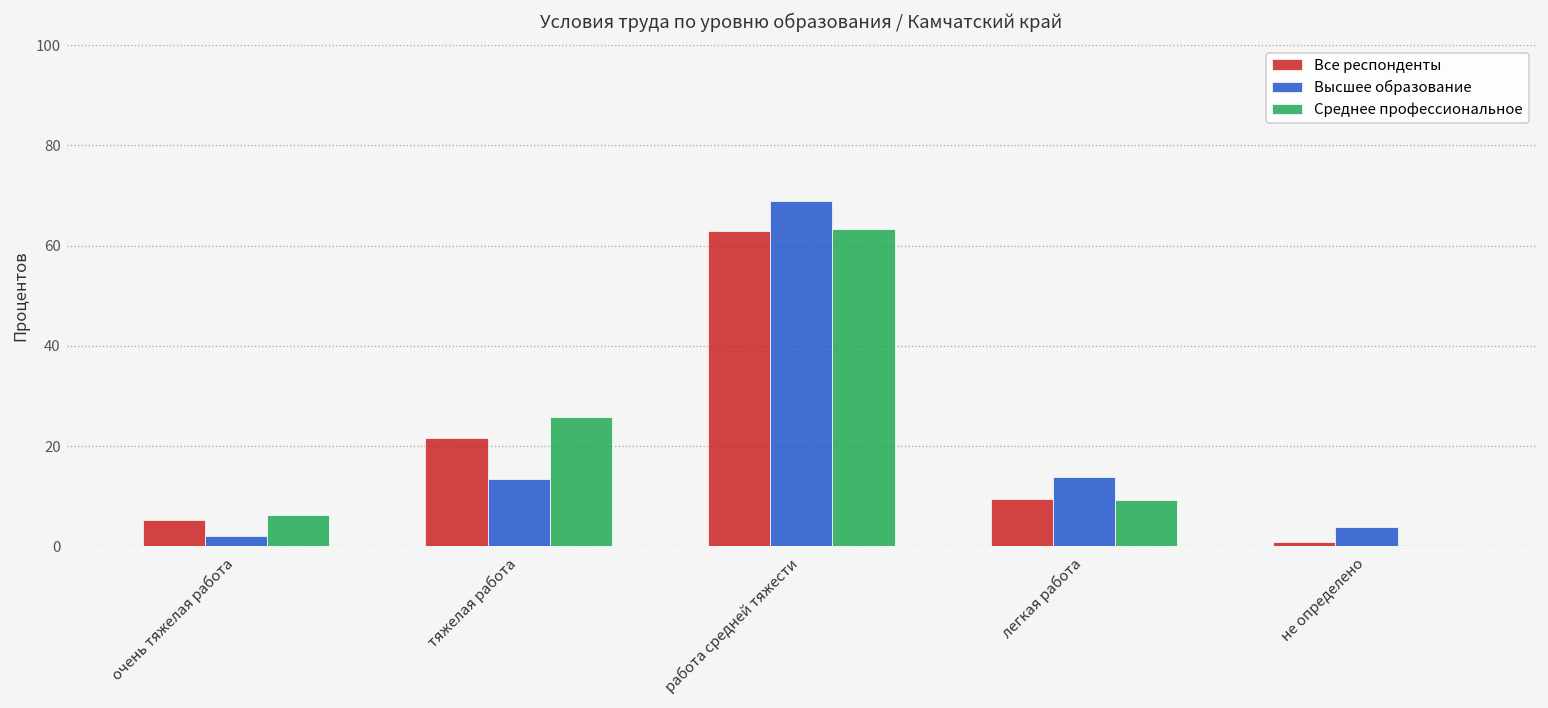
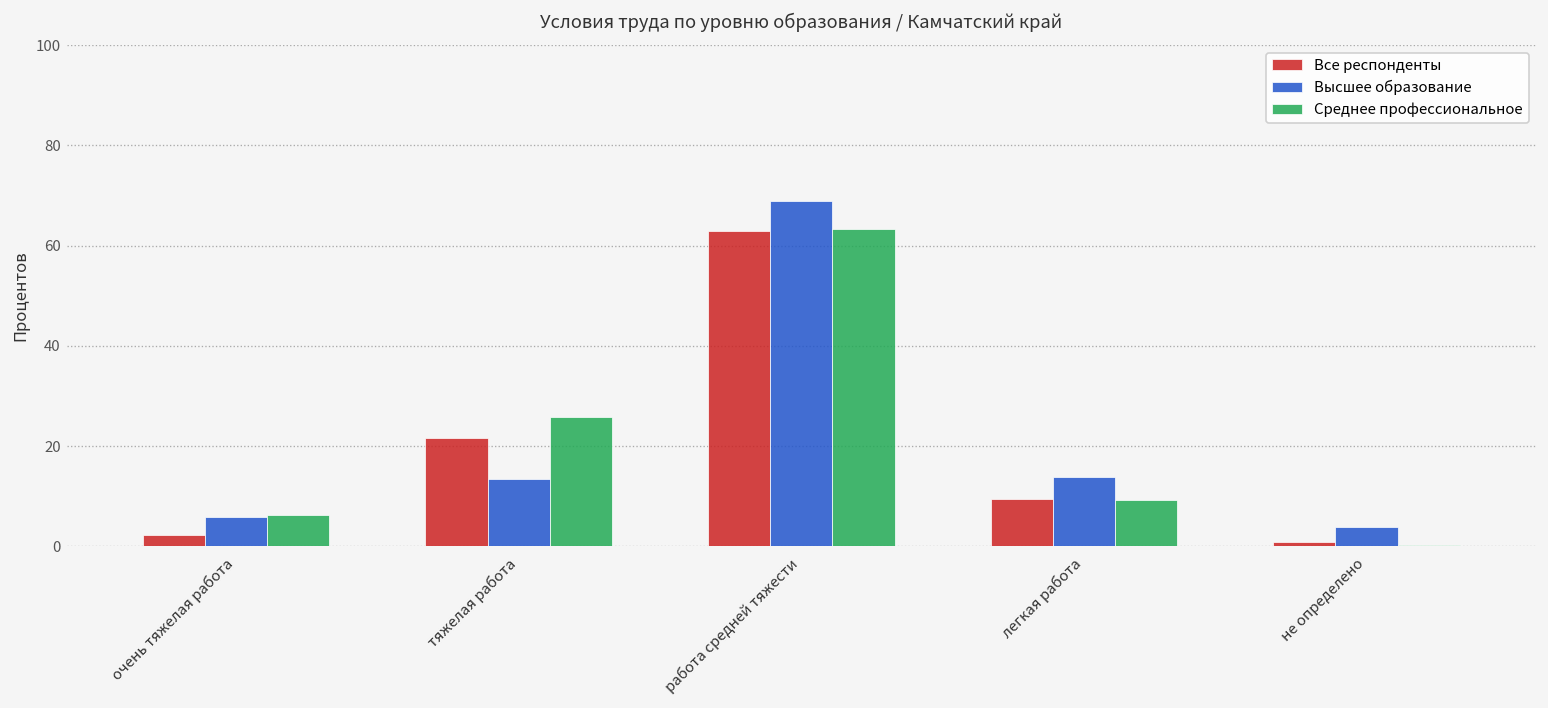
Все респонденты, очень тяжелая работа: 5 -> 2
Высшее образование, очень тяжелая работа: 2 -> 6
